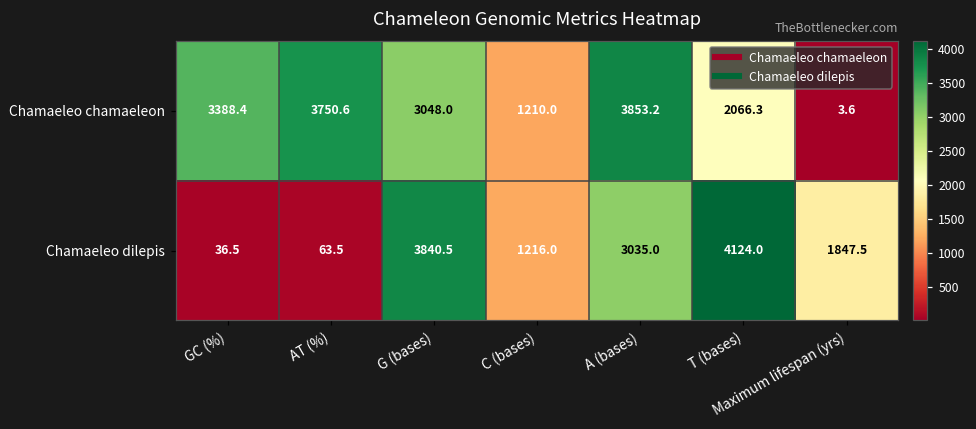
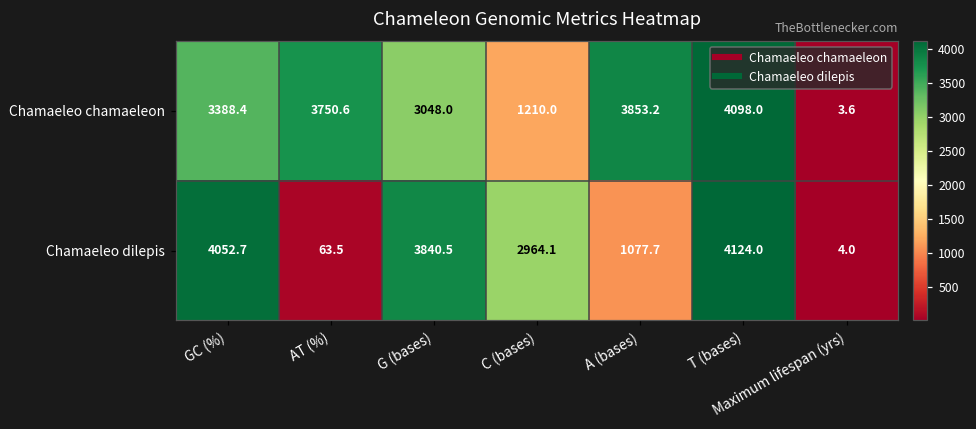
Chamaeleo chamaeleon, T (bases): 2066.3 -> 4098.0
Chamaeleo dilepis, GC (%): 36.5 -> 4052.7
Chamaeleo dilepis, C (bases): 1216.0 -> 2964.1
Chamaeleo dilepis, A (bases): 3035.0 -> 1077.7
Chamaeleo dilepis, Maximum lifespan (yrs): 1847.5 -> 4.0
